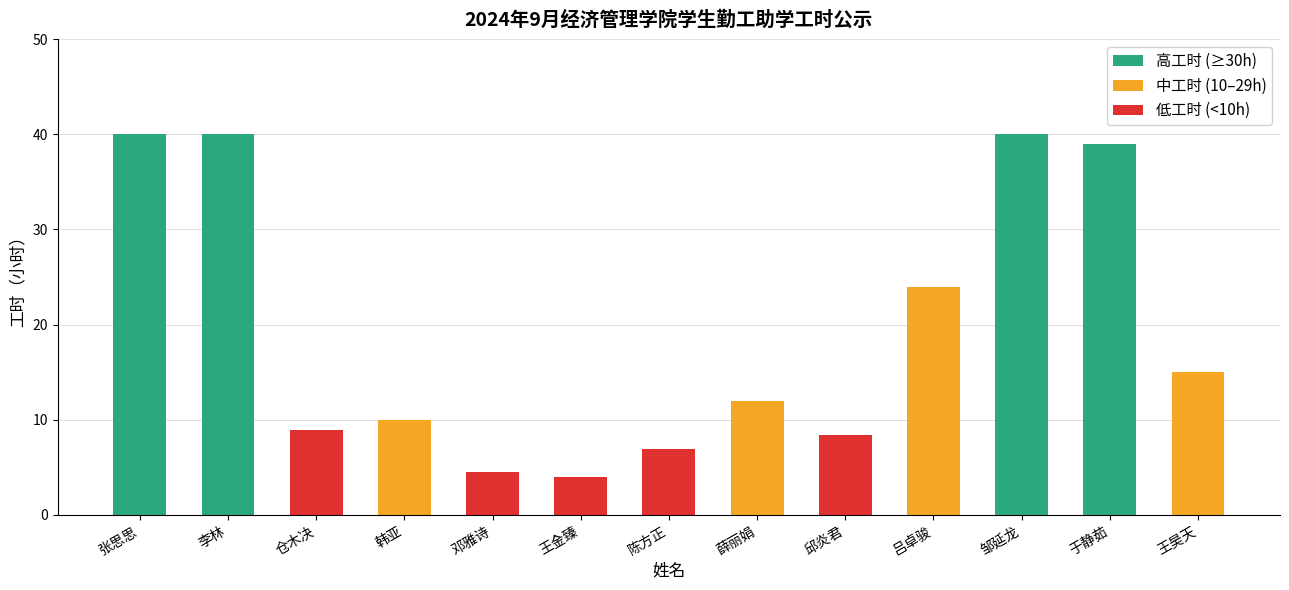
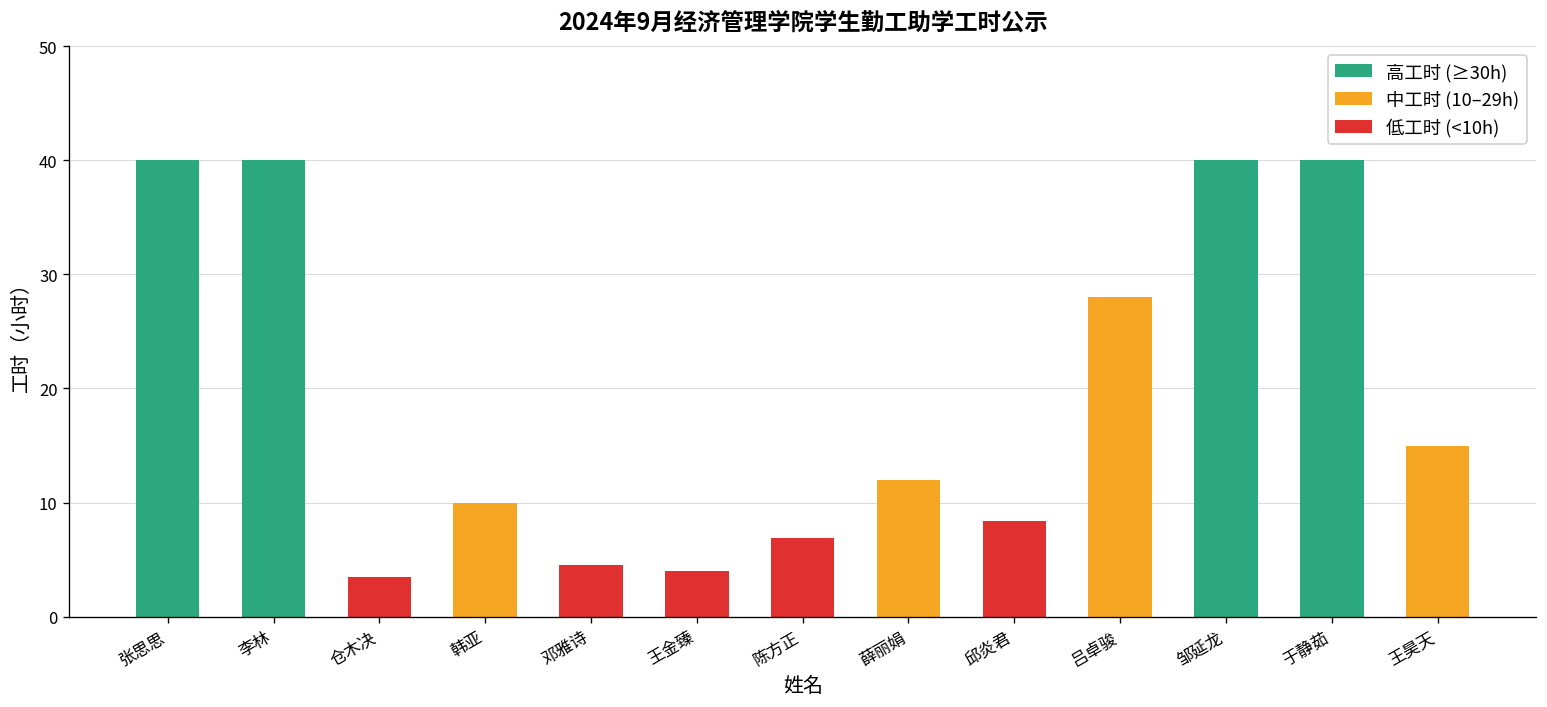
仓木决: 9 -> 4
吕卓骏: 24 -> 28
于静茹: 39 -> 40
